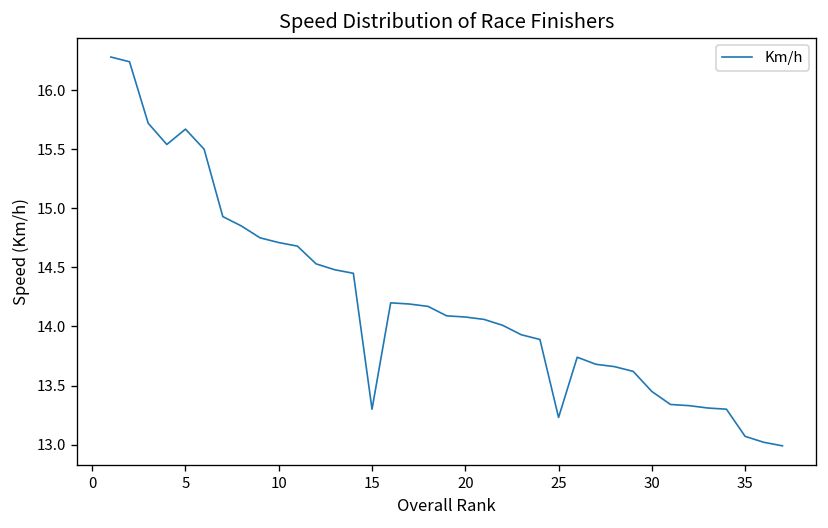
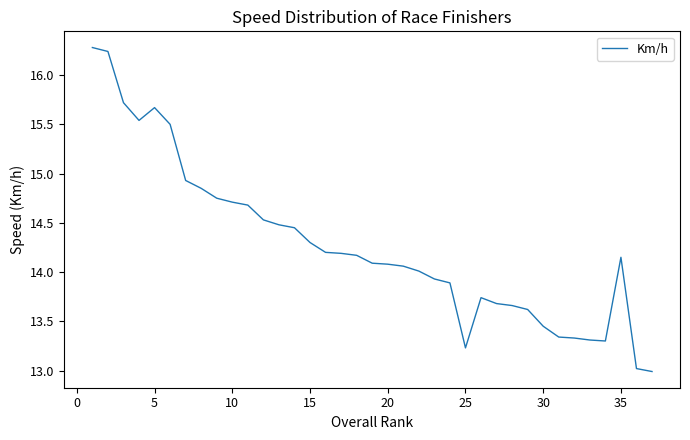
15: 13.3 -> 14.3
35: 13.1 -> 14.2
